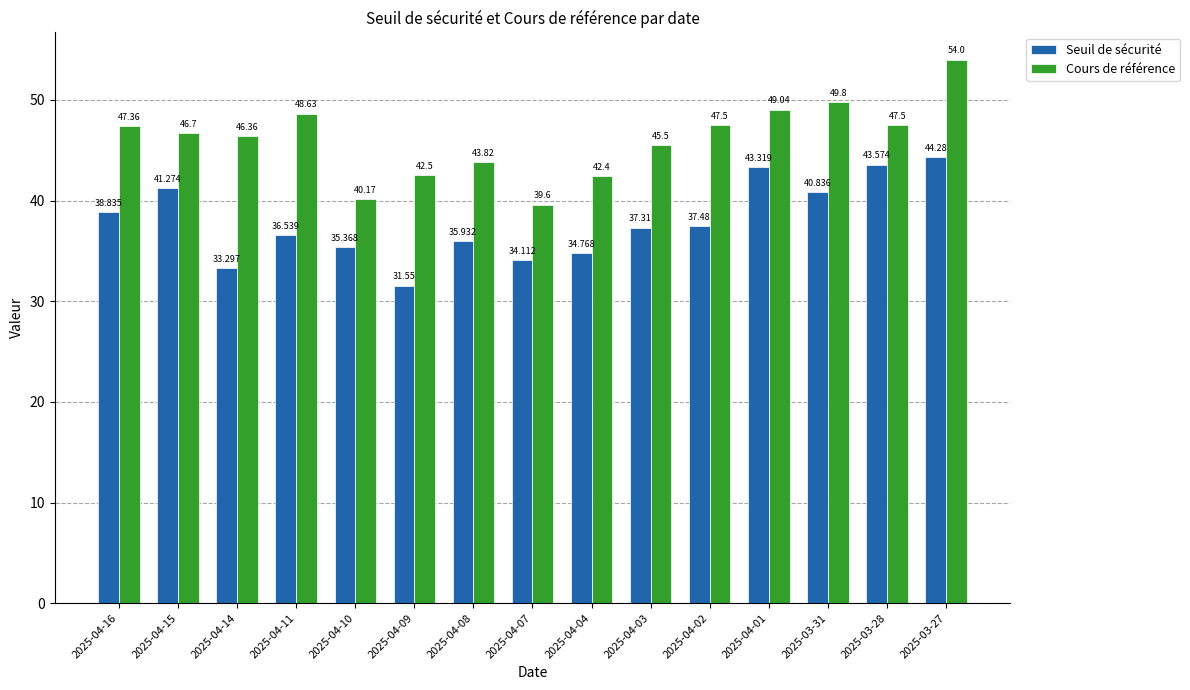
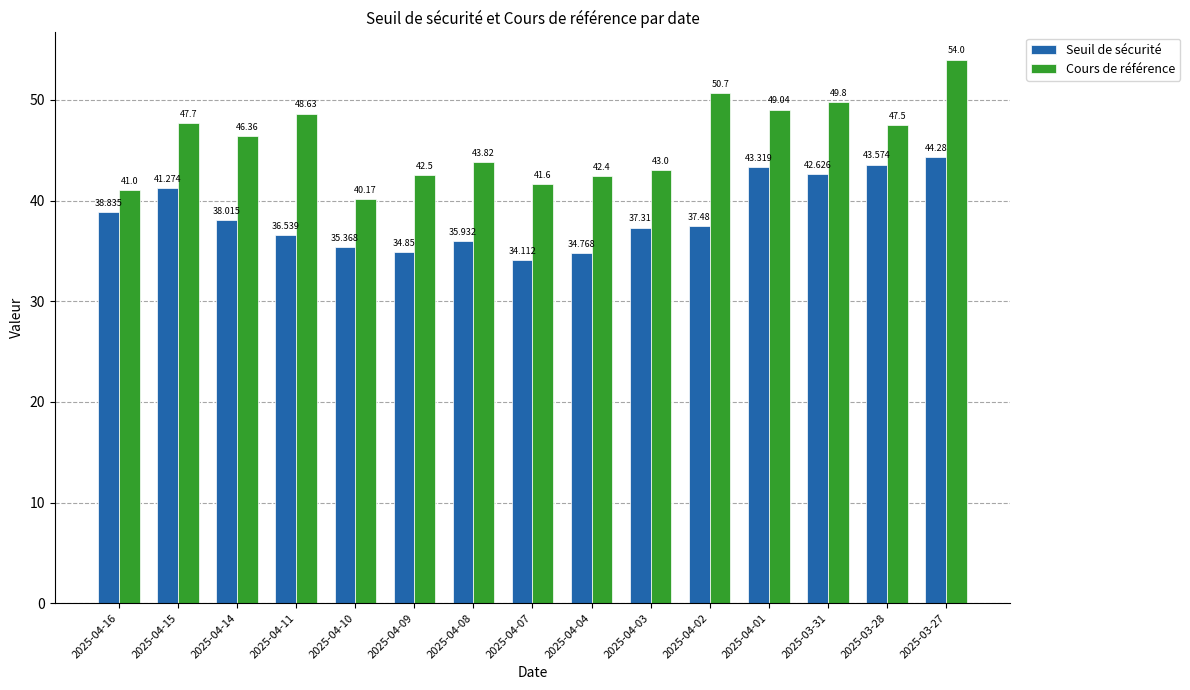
Cours de référence, 2025-04-16: 47.36 -> 41.0
Cours de référence, 2025-04-15: 46.7 -> 47.7
Seuil de sécurité, 2025-04-14: 33.297 -> 38.015
Seuil de sécurité, 2025-04-09: 31.55 -> 34.85
Cours de référence, 2025-04-07: 39.6 -> 41.6
Cours de référence, 2025-04-03: 45.5 -> 43.0
Cours de référence, 2025-04-02: 47.5 -> 50.7
Seuil de sécurité, 2025-03-31: 40.836 -> 42.626
